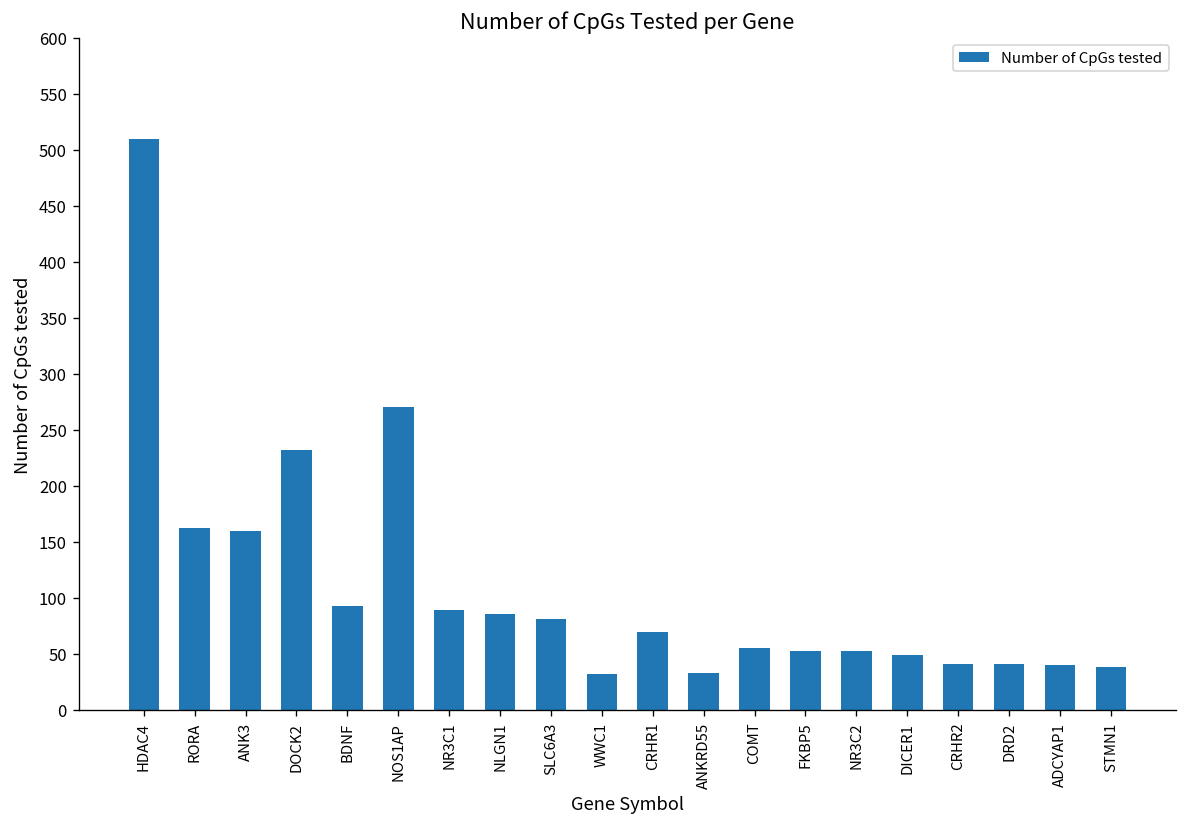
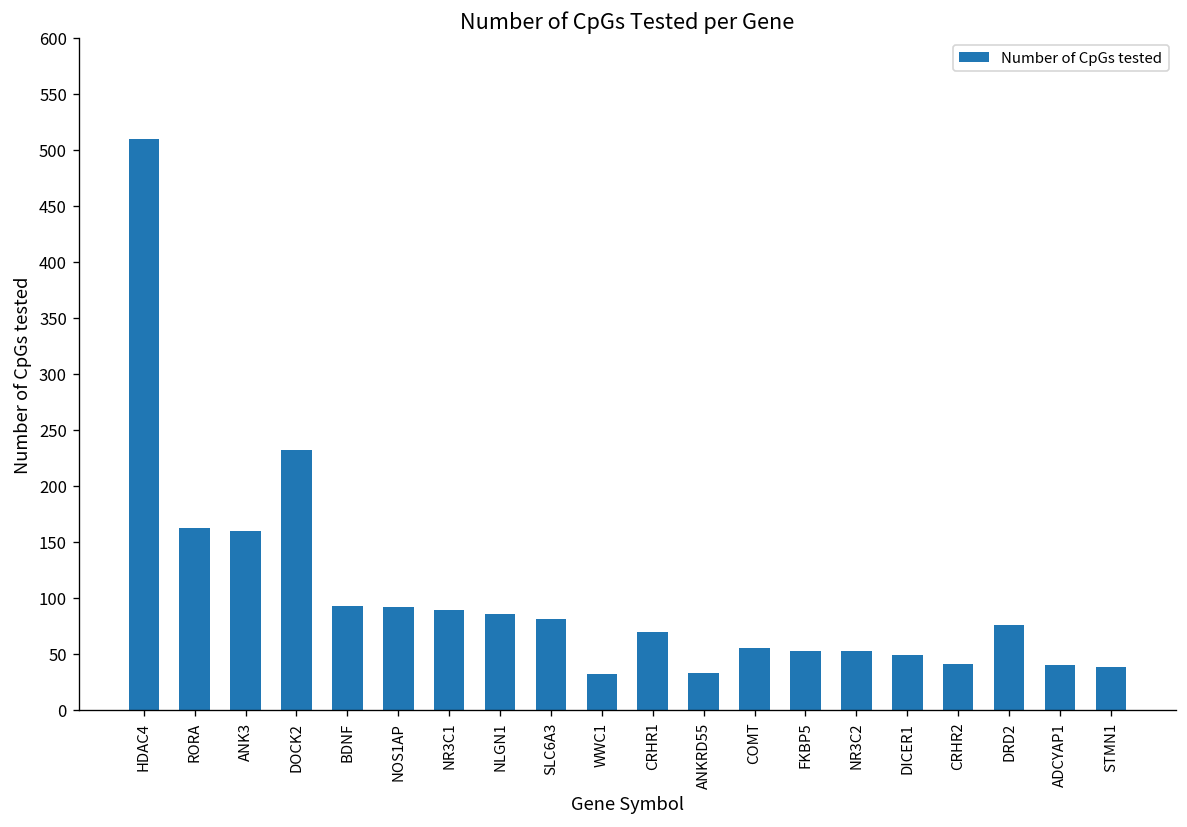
NOS1AP: 270 -> 90
DRD2: 40 -> 80
